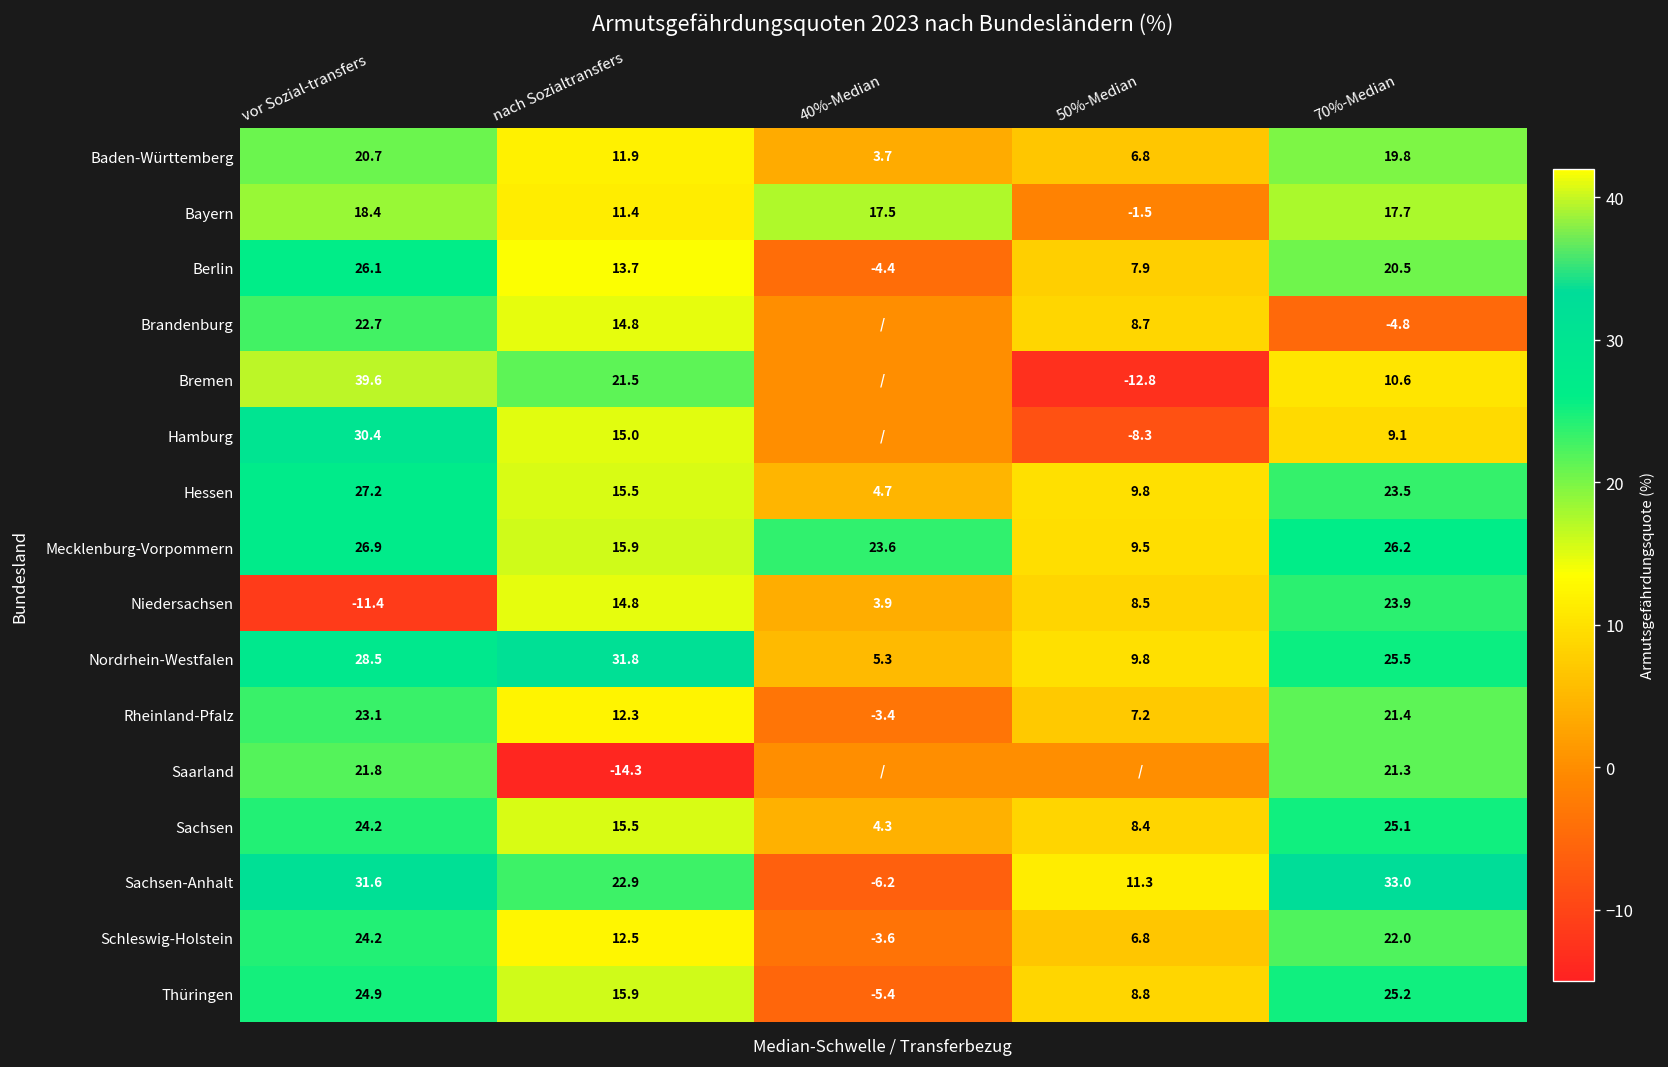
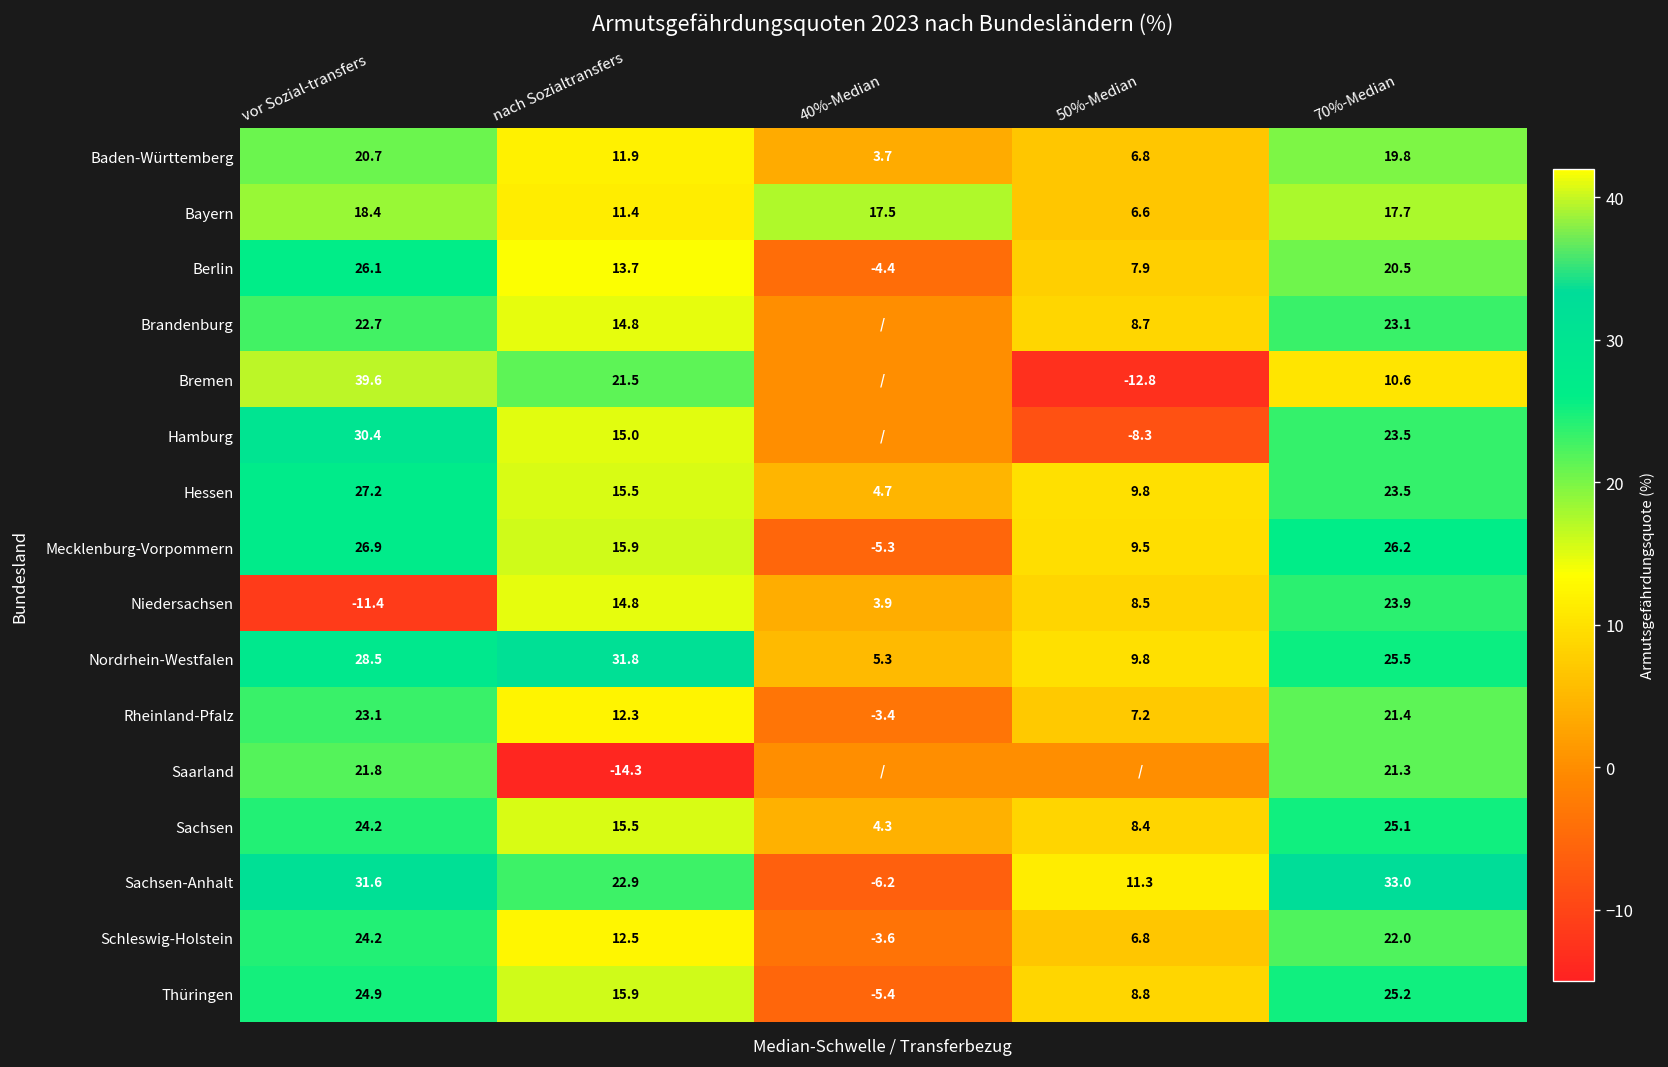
Bayern, 50%-Median: -1.5 -> 6.6
Brandenburg, 70%-Median: -4.8 -> 23.1
Hamburg, 70%-Median: 9.1 -> 23.5
Mecklenburg-Vorpommern, 40%-Median: 23.6 -> -5.3
